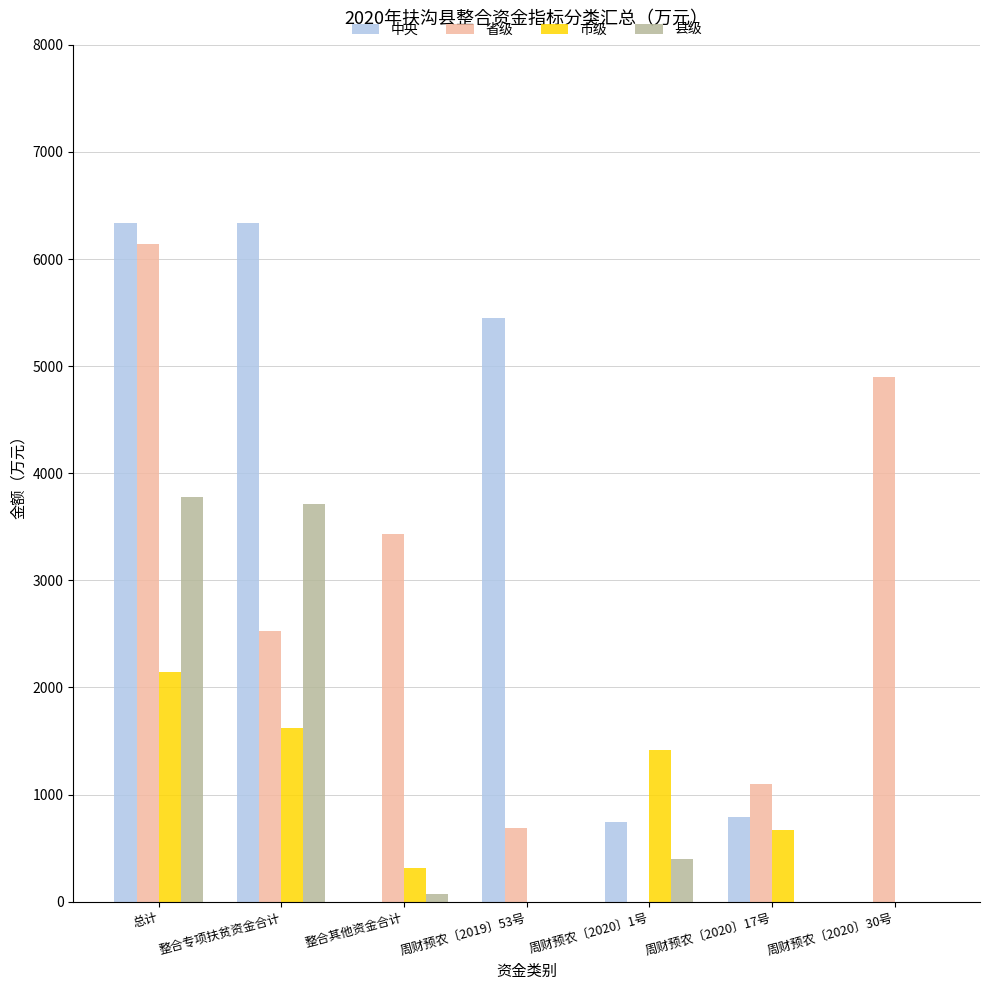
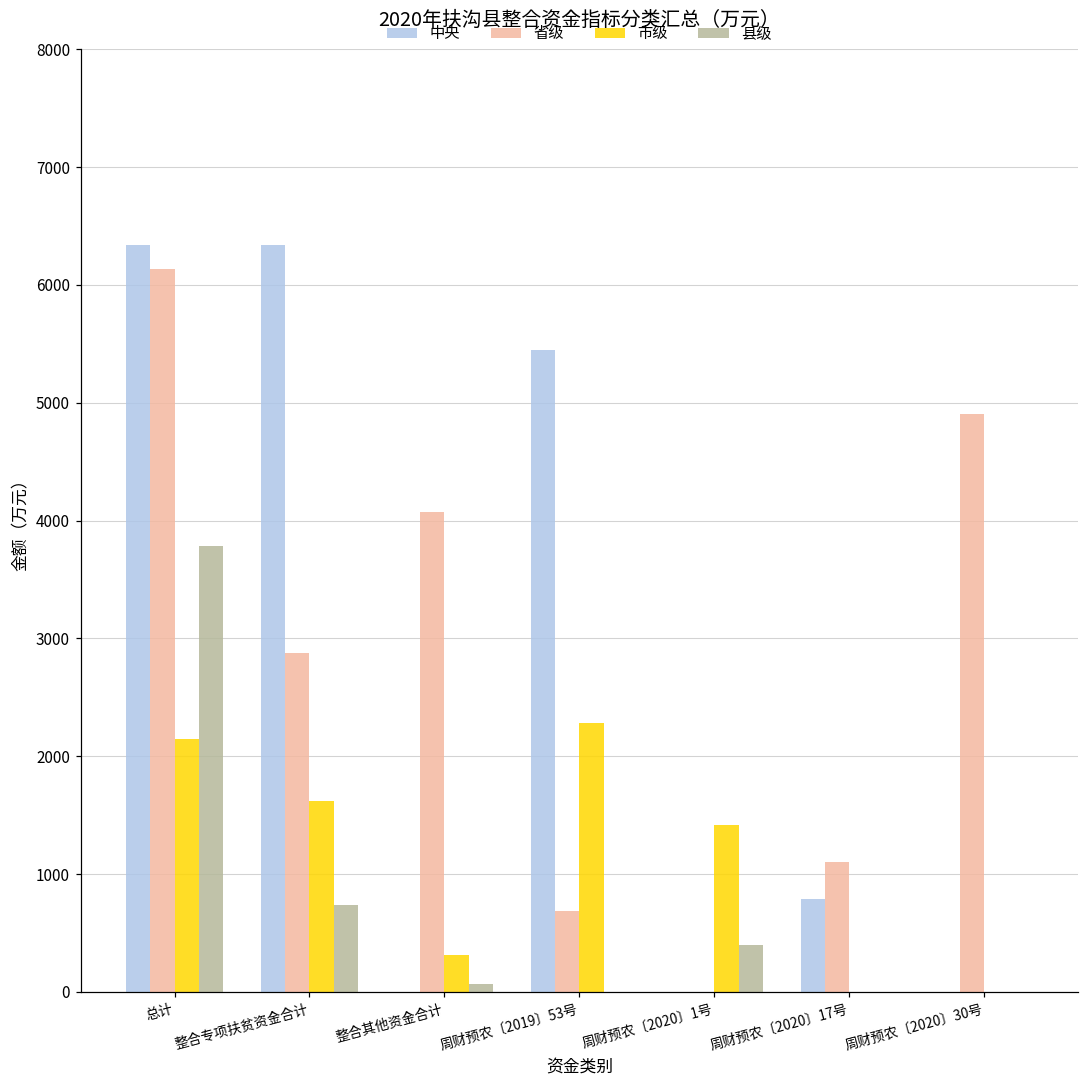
省级, 整合专项扶贫资金合计: 2530 -> 2880
县级, 整合专项扶贫资金合计: 3710 -> 740
省级, 整合其他资金合计: 3440 -> 4080
市级, 周财预农〔2019〕53号: 0 -> 2280
中央, 周财预农〔2020〕1号: 740 -> 0
市级, 周财预农〔2020〕17号: 670 -> 0
